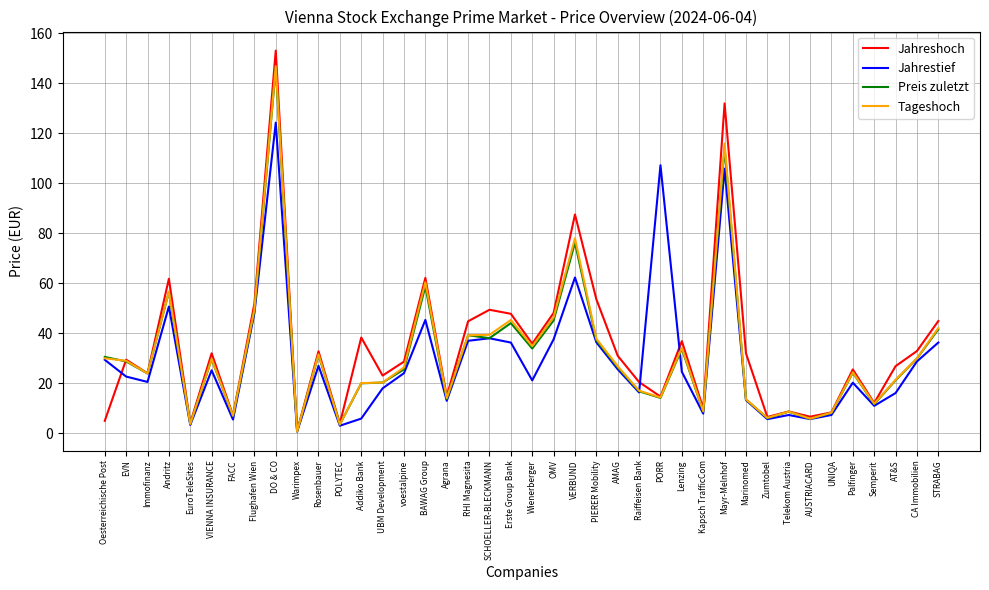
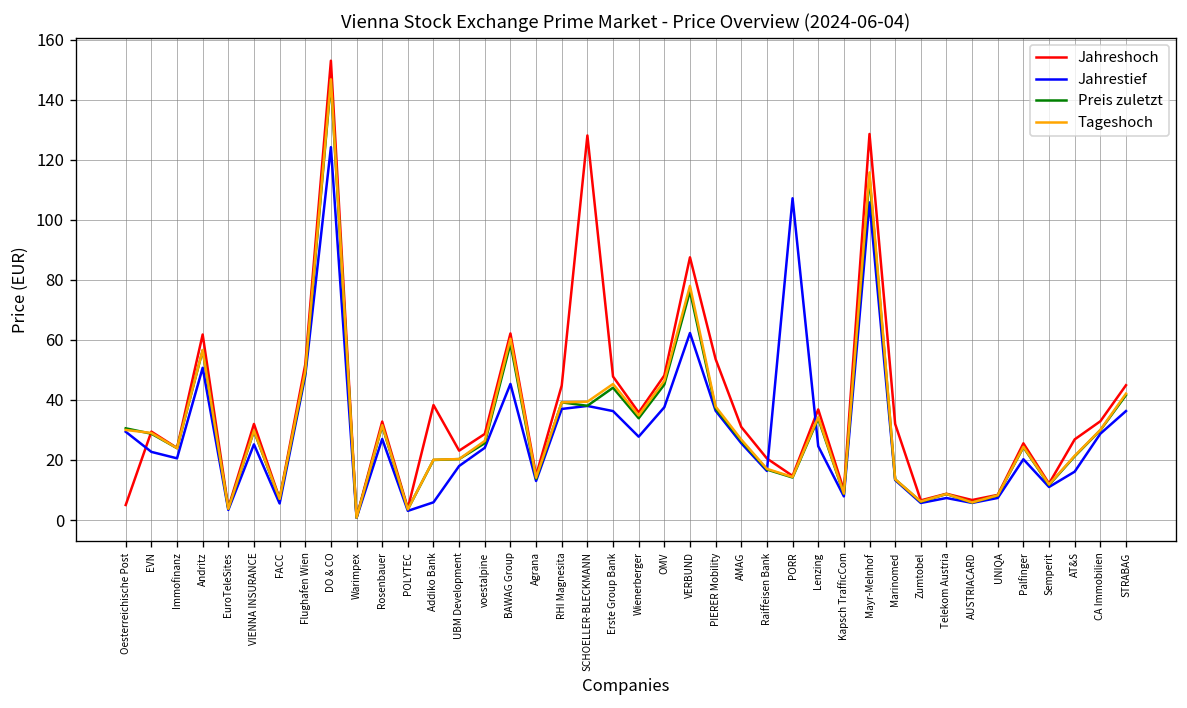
Jahreshoch, SCHOELLER-BLECKMANN: 49 -> 128
Jahrestief, Wienerberger: 21 -> 28
Jahreshoch, Mayr-Melnhof: 132 -> 129
